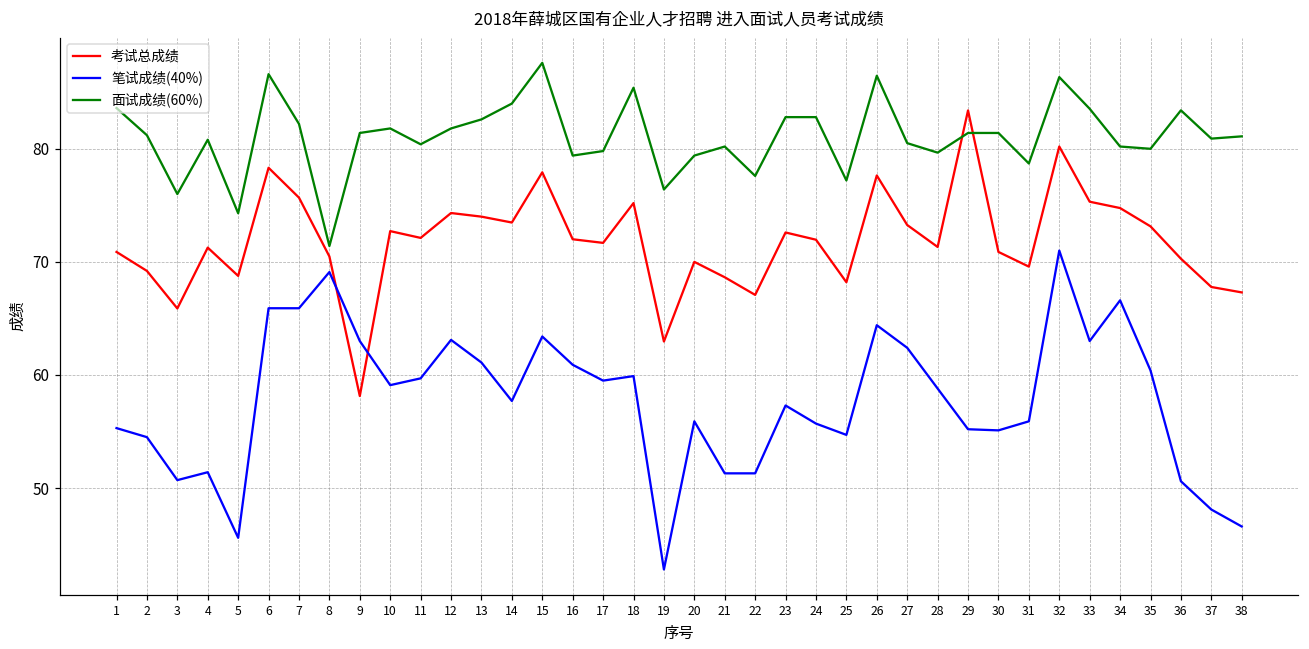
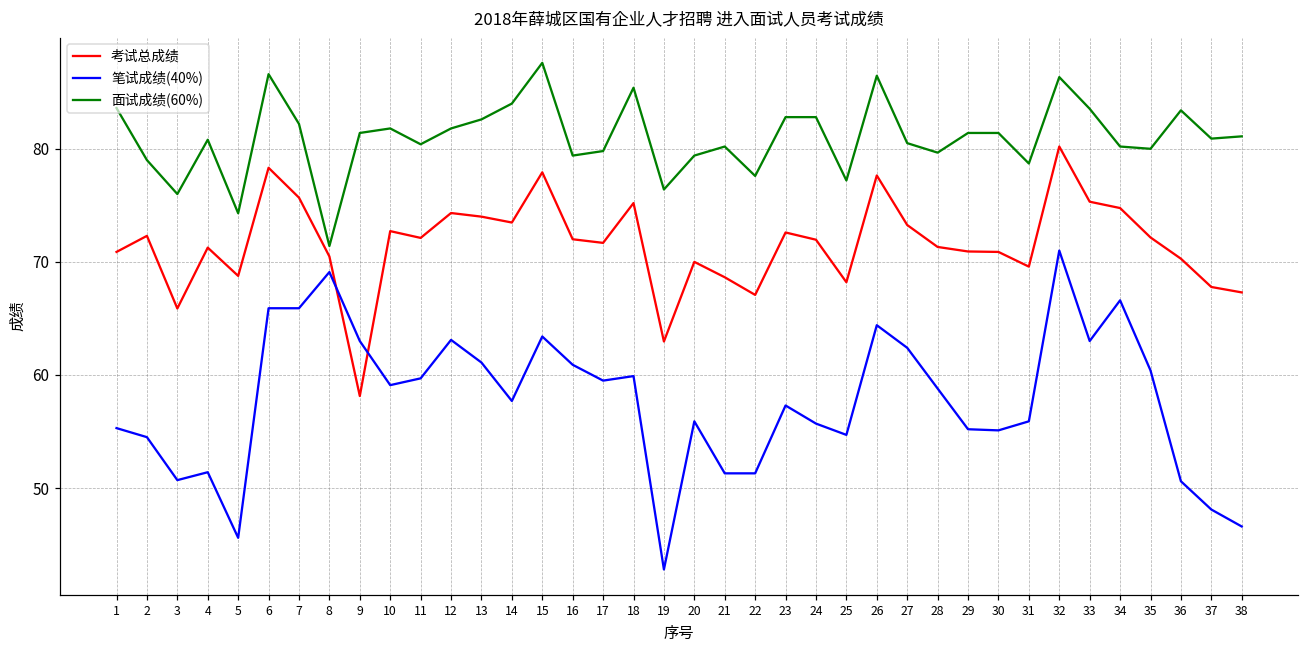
考试总成绩, 2: 69.2 -> 72.3
面试成绩(60%), 2: 81.2 -> 79.0
考试总成绩, 29: 83.4 -> 70.9
考试总成绩, 35: 73.1 -> 72.2
